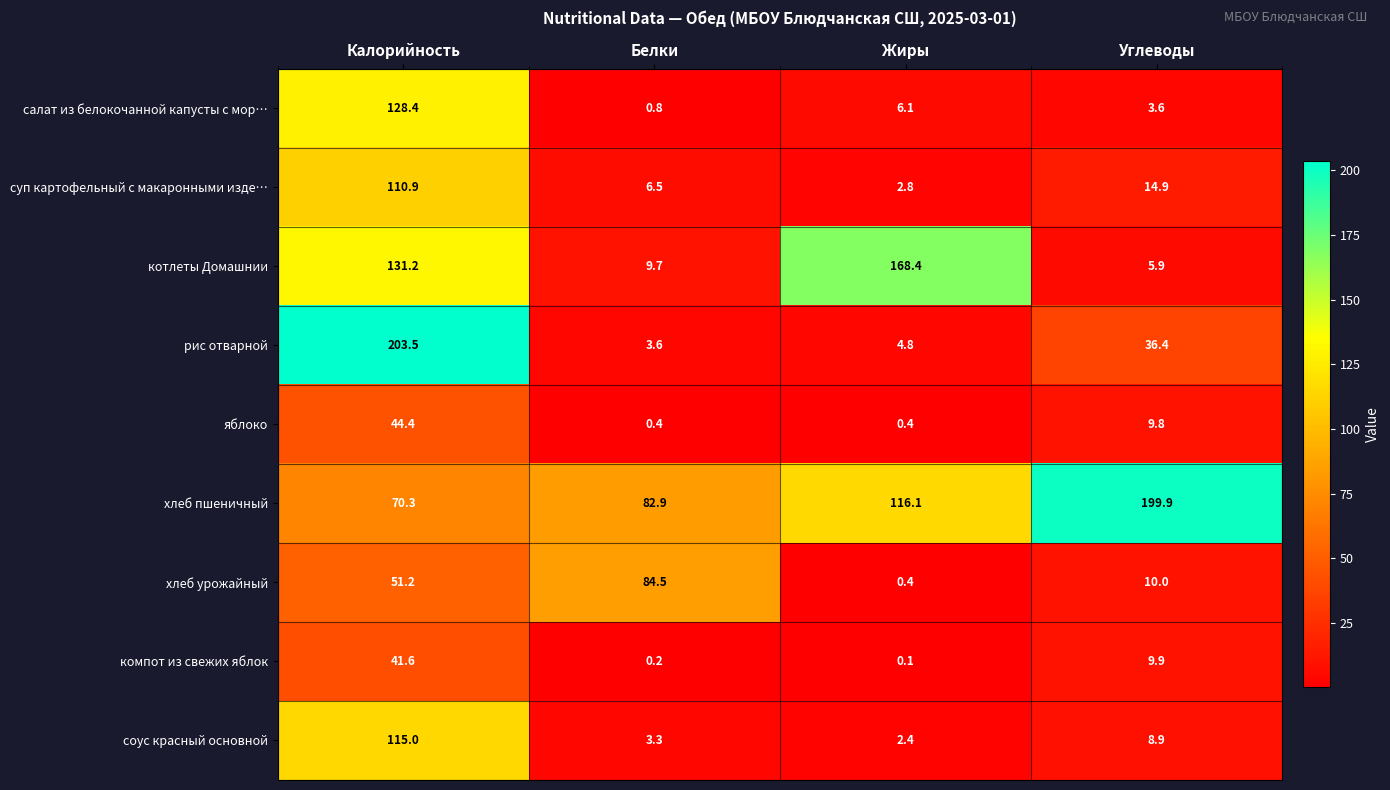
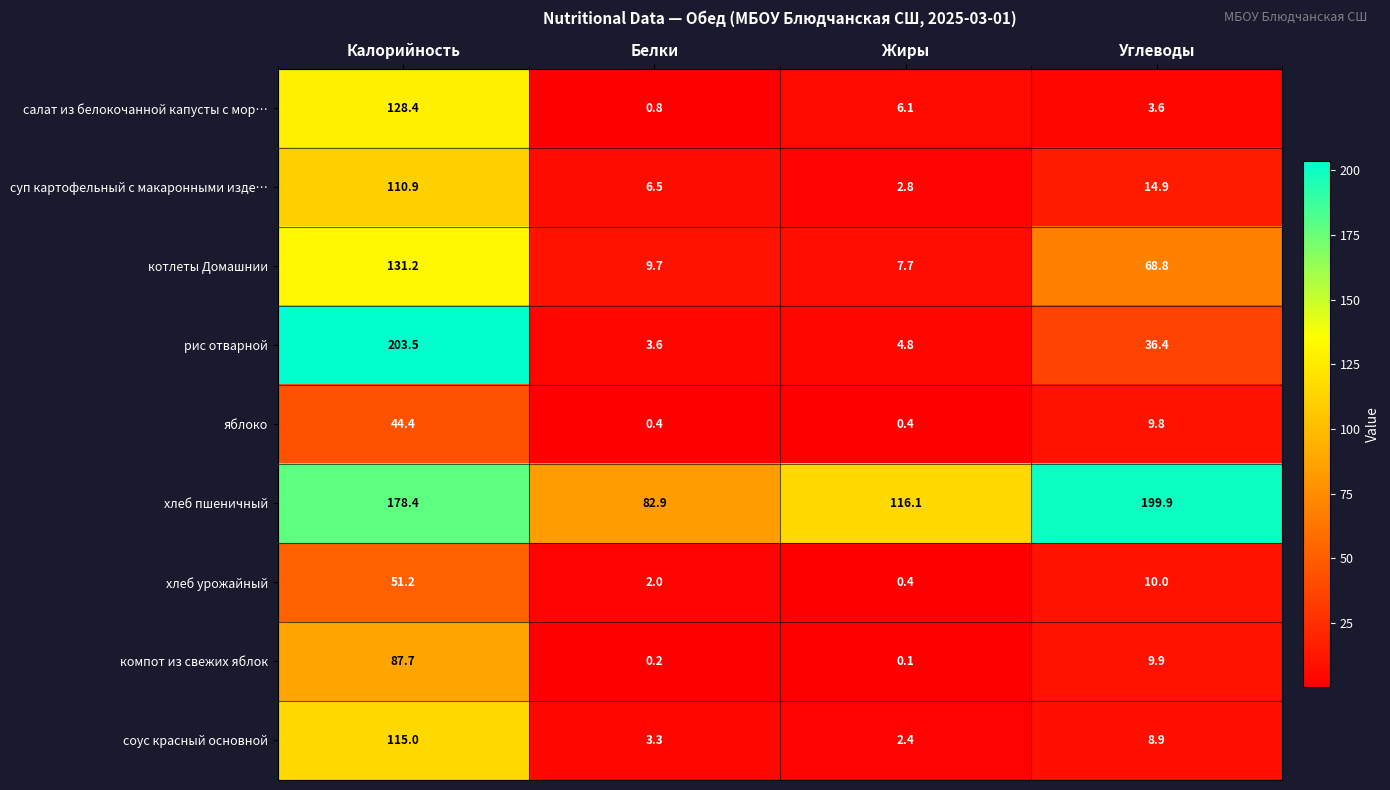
котлеты Домашнии, Жиры: 168.4 -> 7.7
котлеты Домашнии, Углеводы: 5.9 -> 68.8
хлеб пшеничный, Калорийность: 70.3 -> 178.4
хлеб урожайный, Белки: 84.5 -> 2.0
компот из свежих яблок, Калорийность: 41.6 -> 87.7
